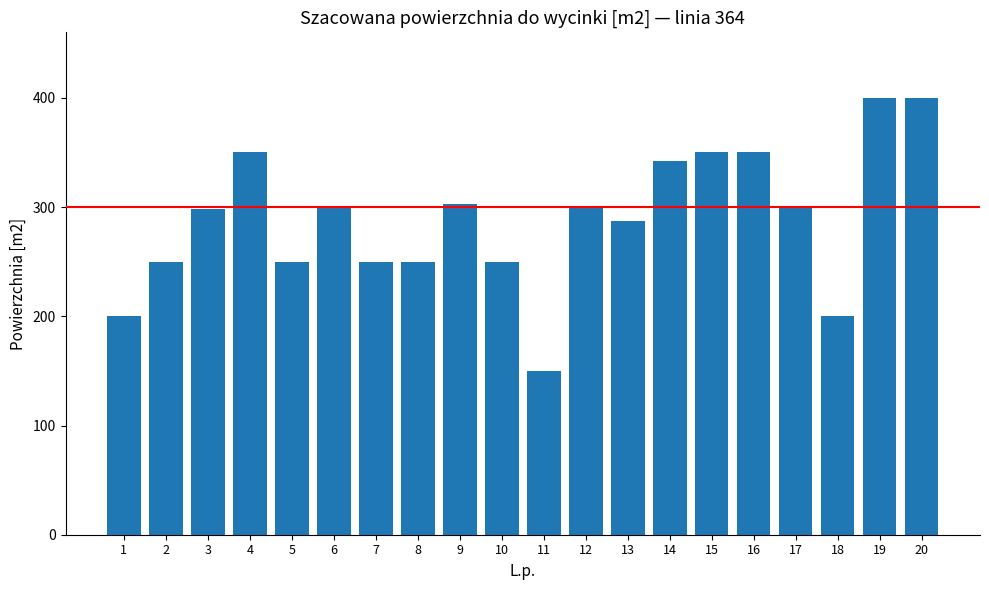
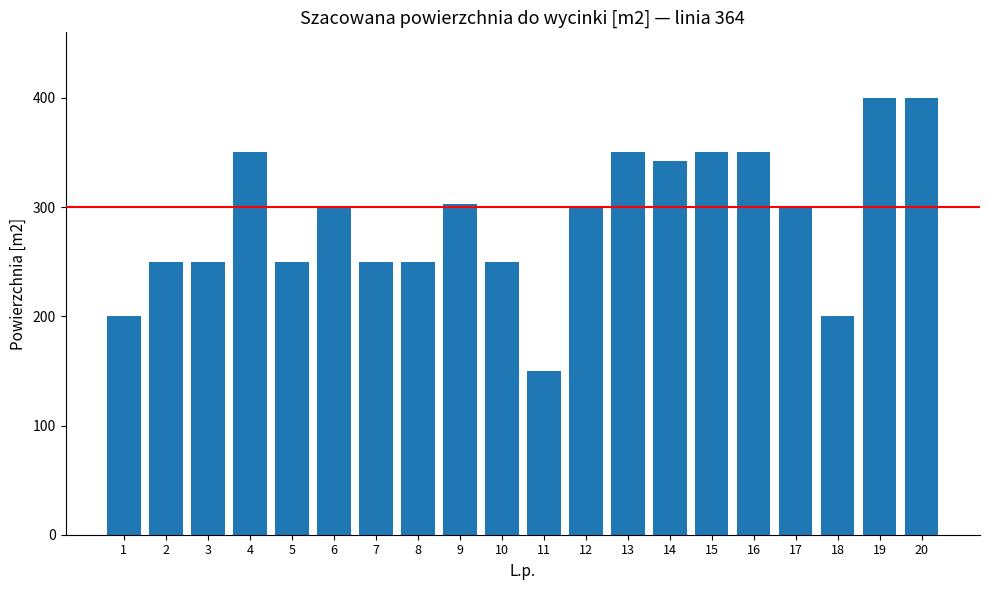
3: 298 -> 250
13: 287 -> 350
